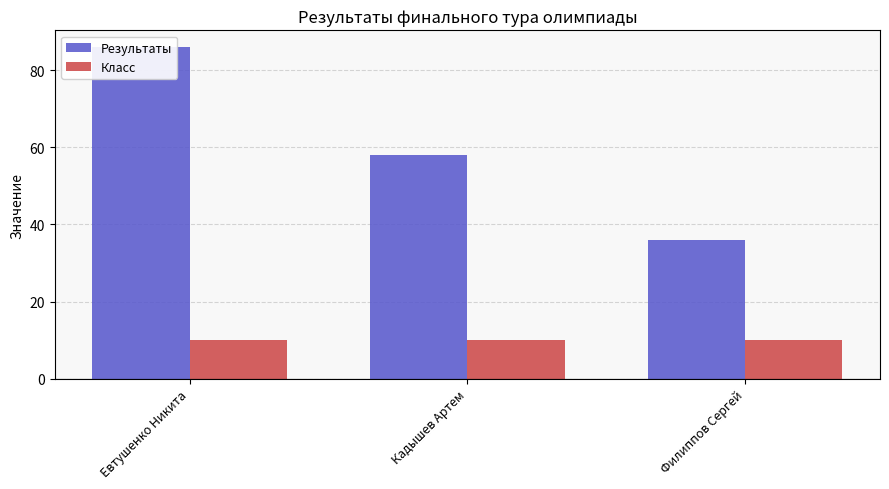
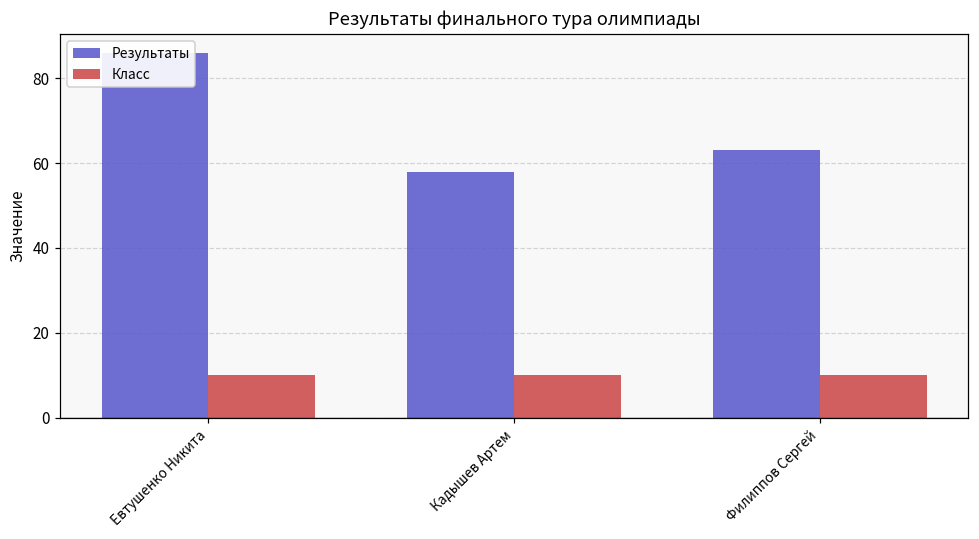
Результаты, Филиппов Сергей: 36 -> 63
